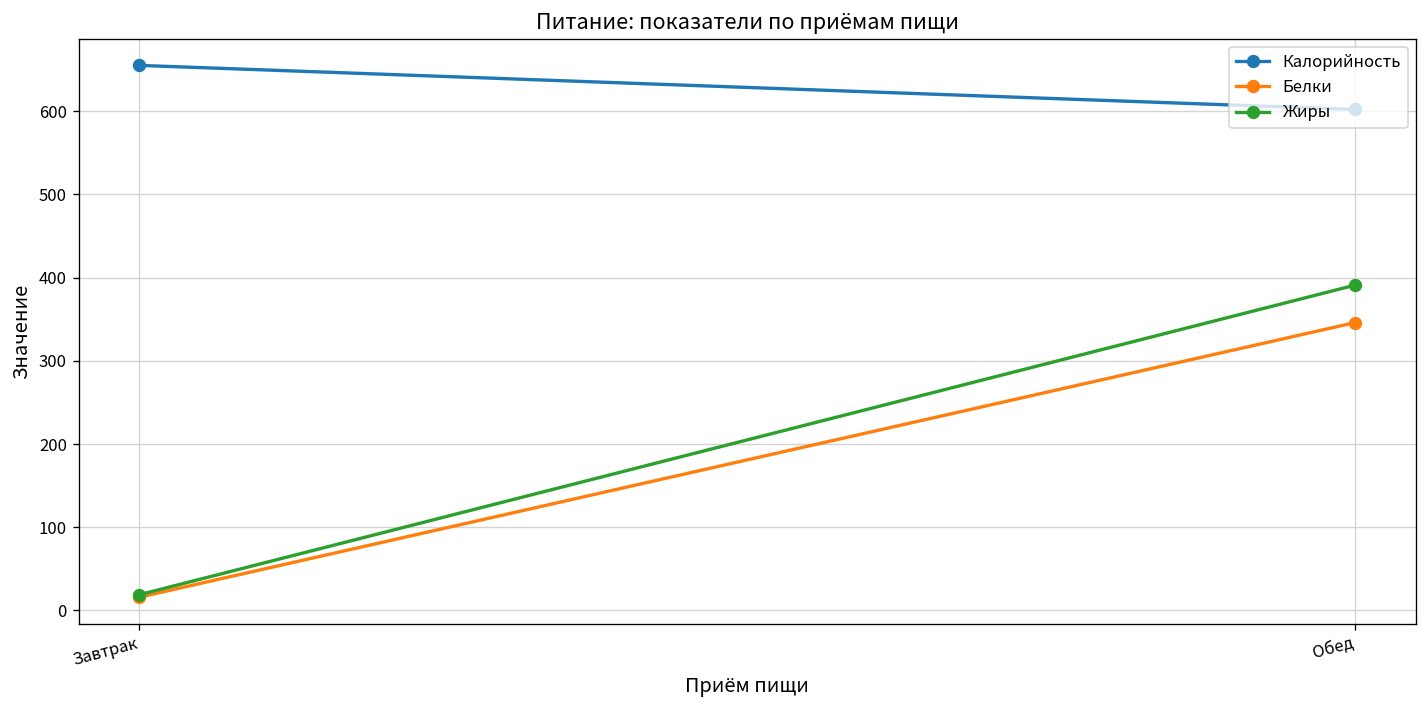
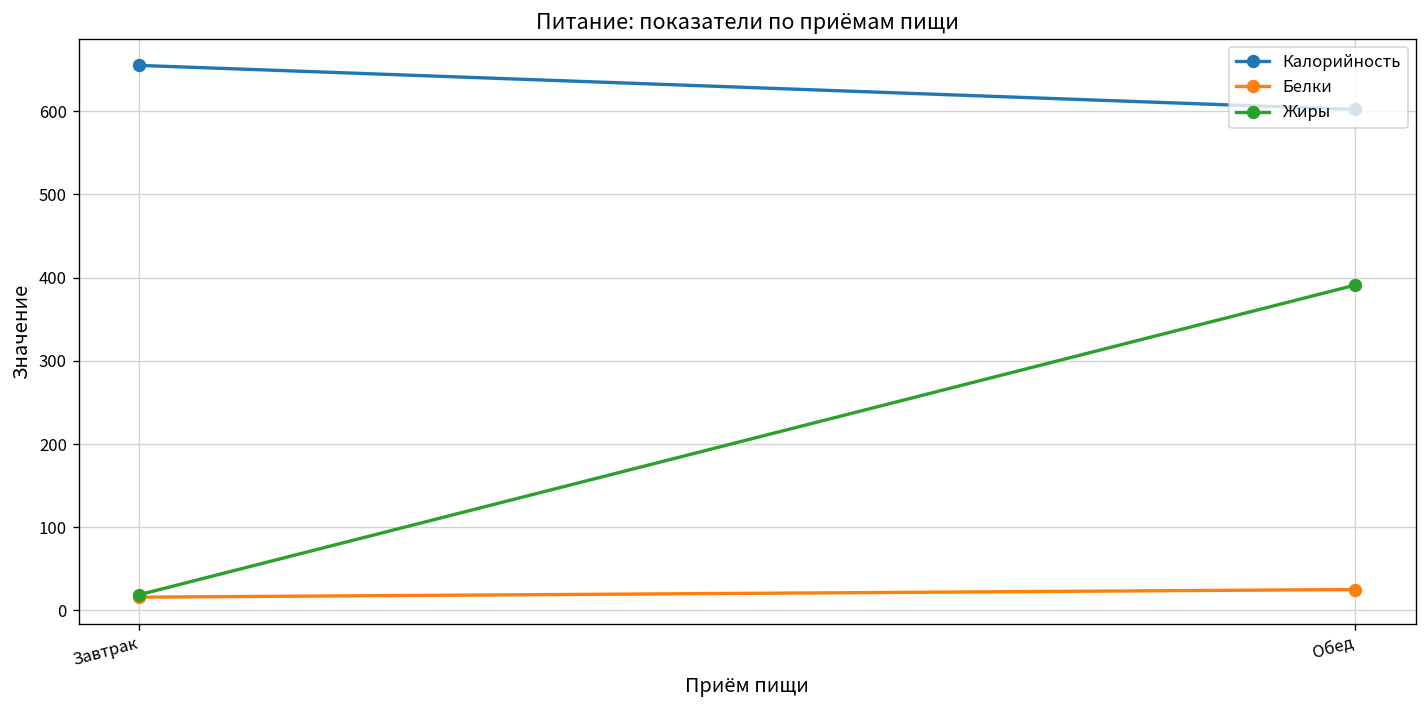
Белки, Обед: 350 -> 30
